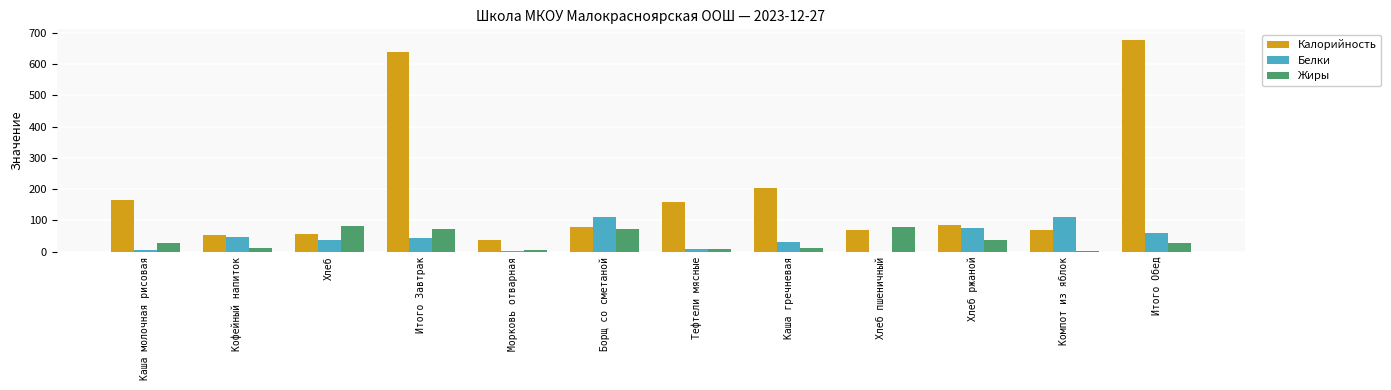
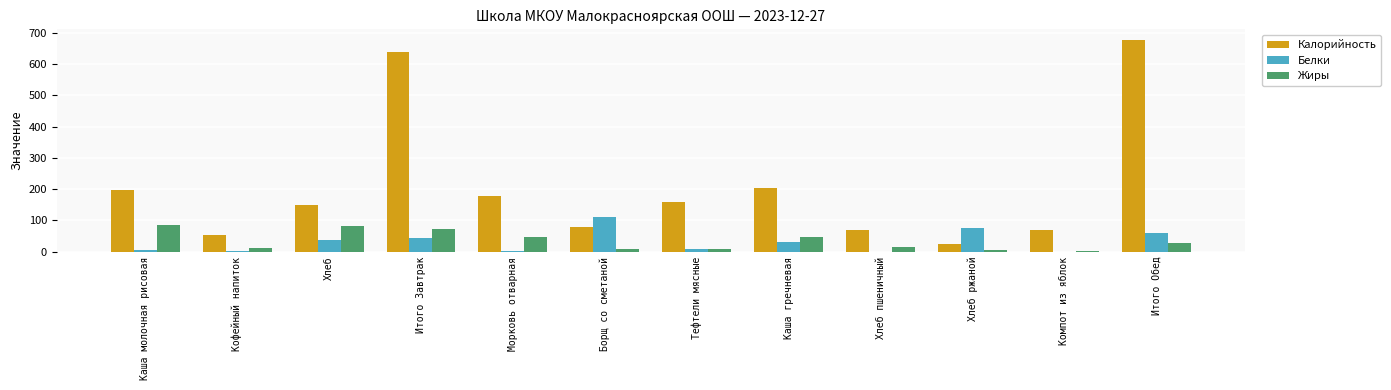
Калорийность, Каша молочная рисовая: 160 -> 200
Жиры, Каша молочная рисовая: 30 -> 90
Белки, Кофейный напиток: 50 -> 0
Калорийность, Хлеб: 60 -> 150
Калорийность, Морковь отварная: 40 -> 180
Жиры, Морковь отварная: 0 -> 50
Жиры, Борщ со сметаной: 70 -> 10
Жиры, Каша гречневая: 10 -> 50
Жиры, Хлеб пшеничный: 80 -> 10
Калорийность, Хлеб ржаной: 90 -> 30
Жиры, Хлеб ржаной: 40 -> 10
Белки, Компот из яблок: 110 -> 0
